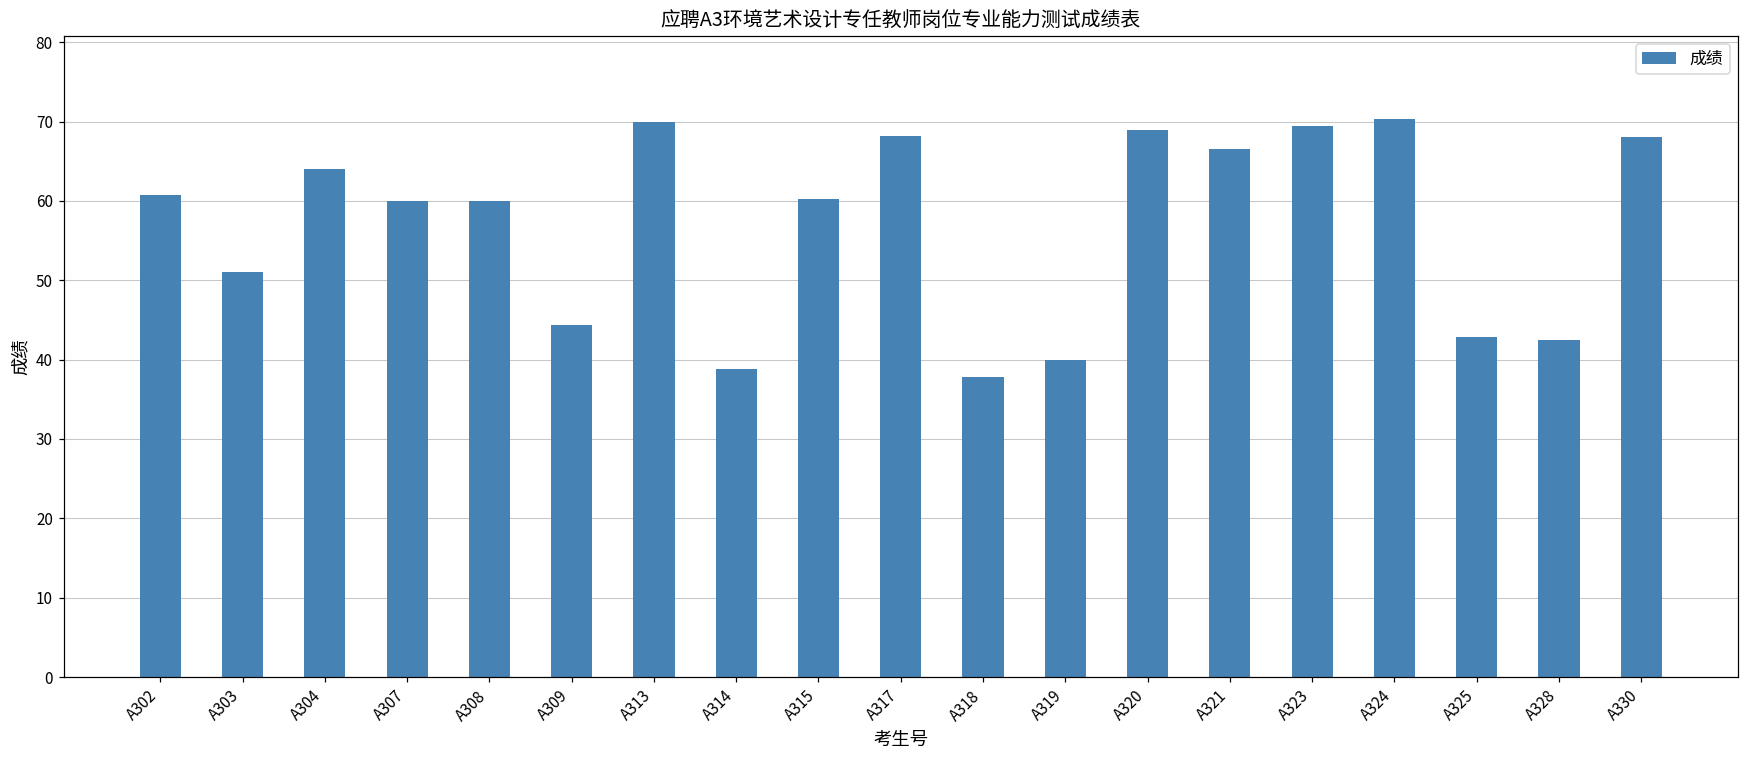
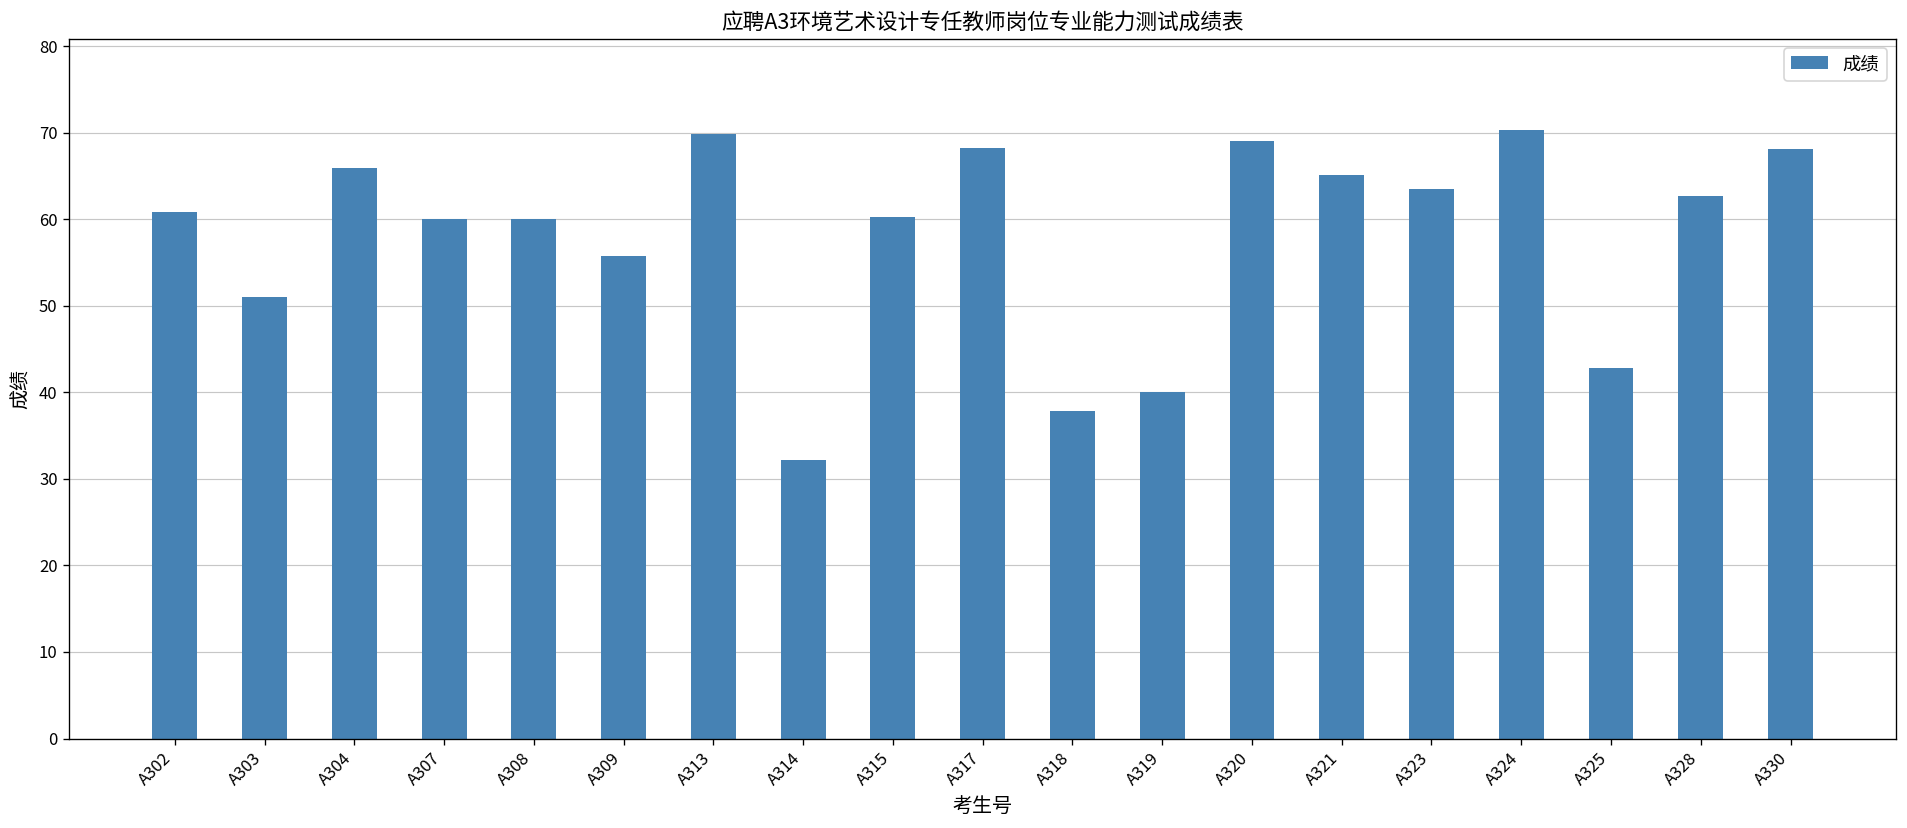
A304: 64 -> 66
A309: 44 -> 56
A314: 39 -> 32
A321: 67 -> 65
A323: 69 -> 64
A328: 43 -> 63
